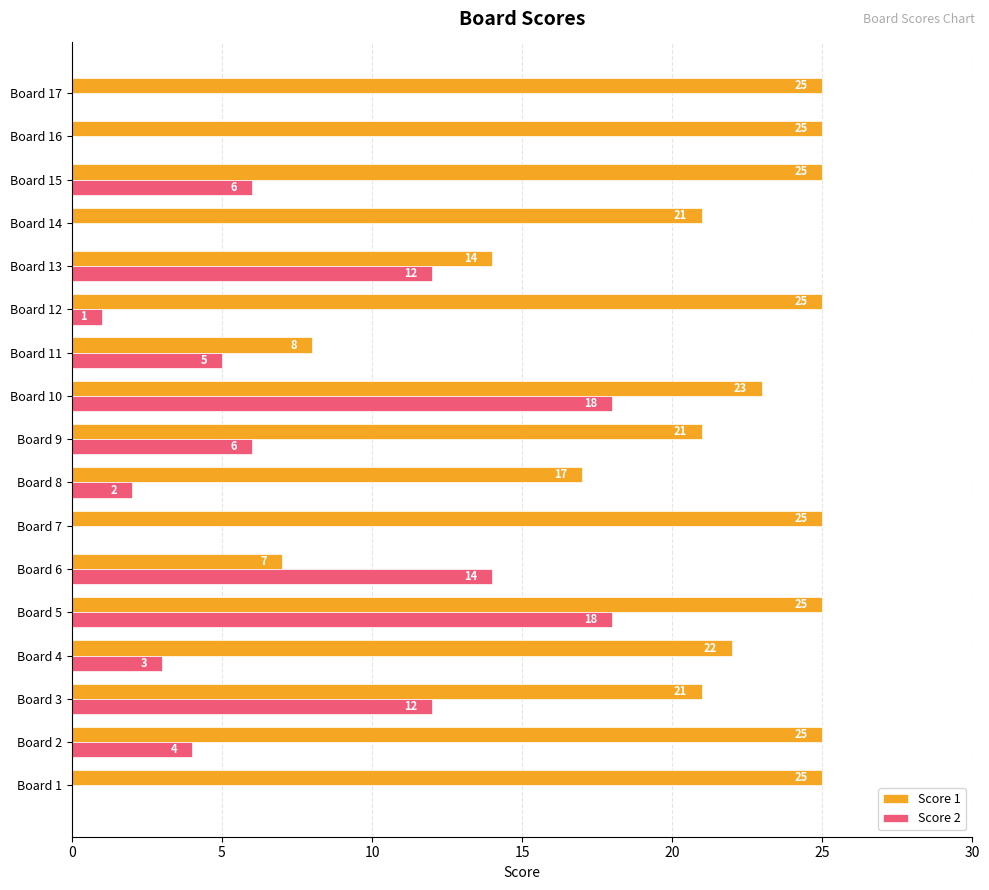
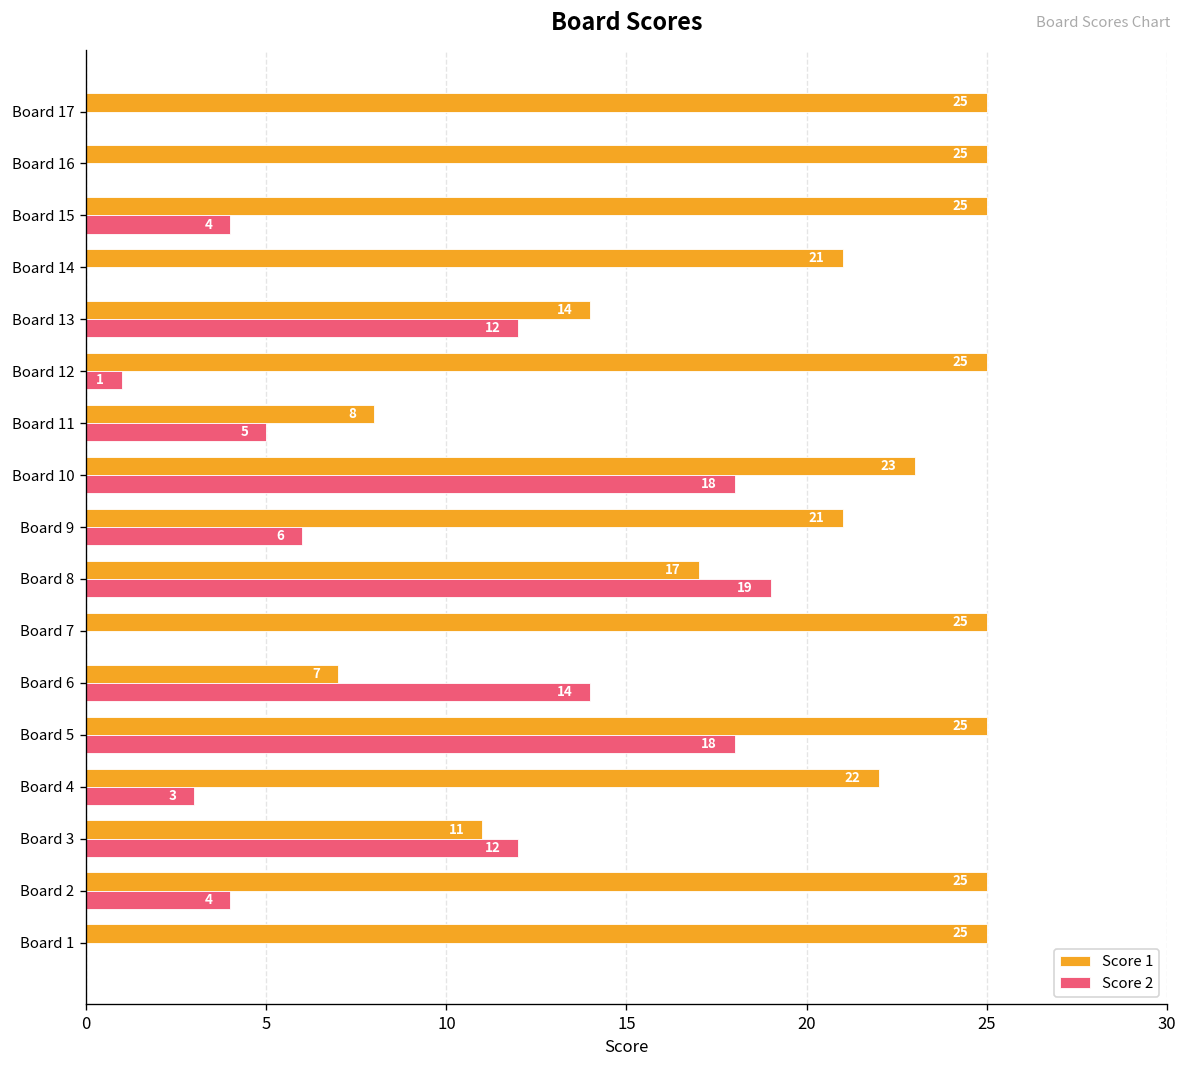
Score 2, Board 15: 6 -> 4
Score 2, Board 8: 2 -> 19
Score 1, Board 3: 21 -> 11
